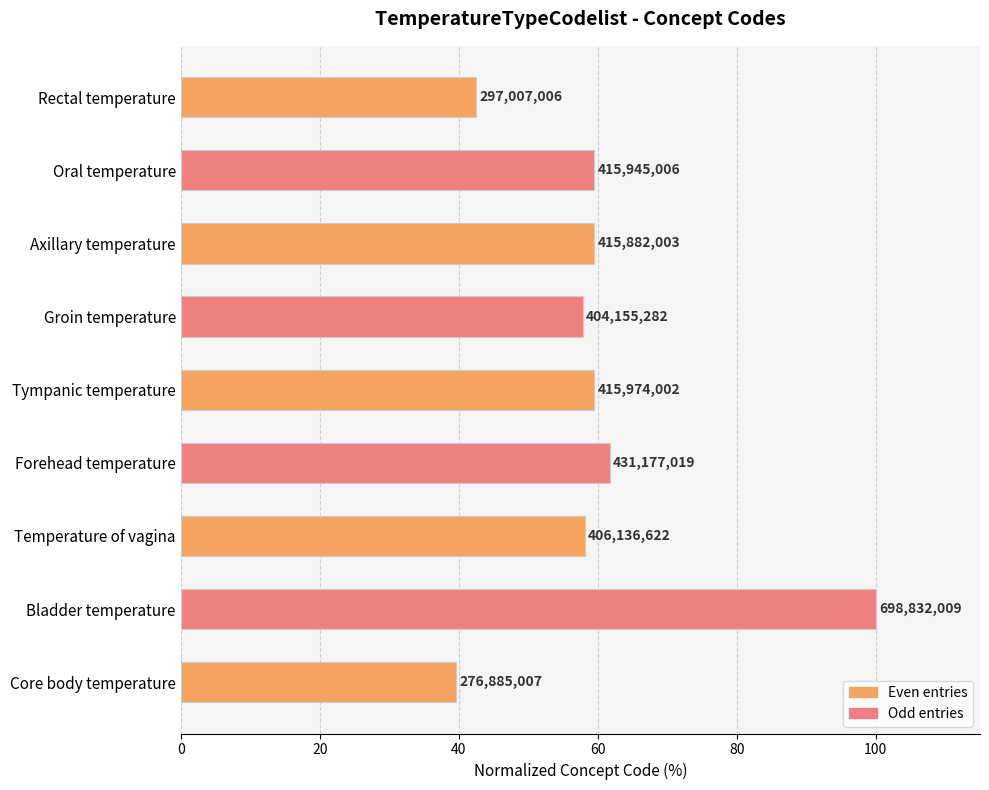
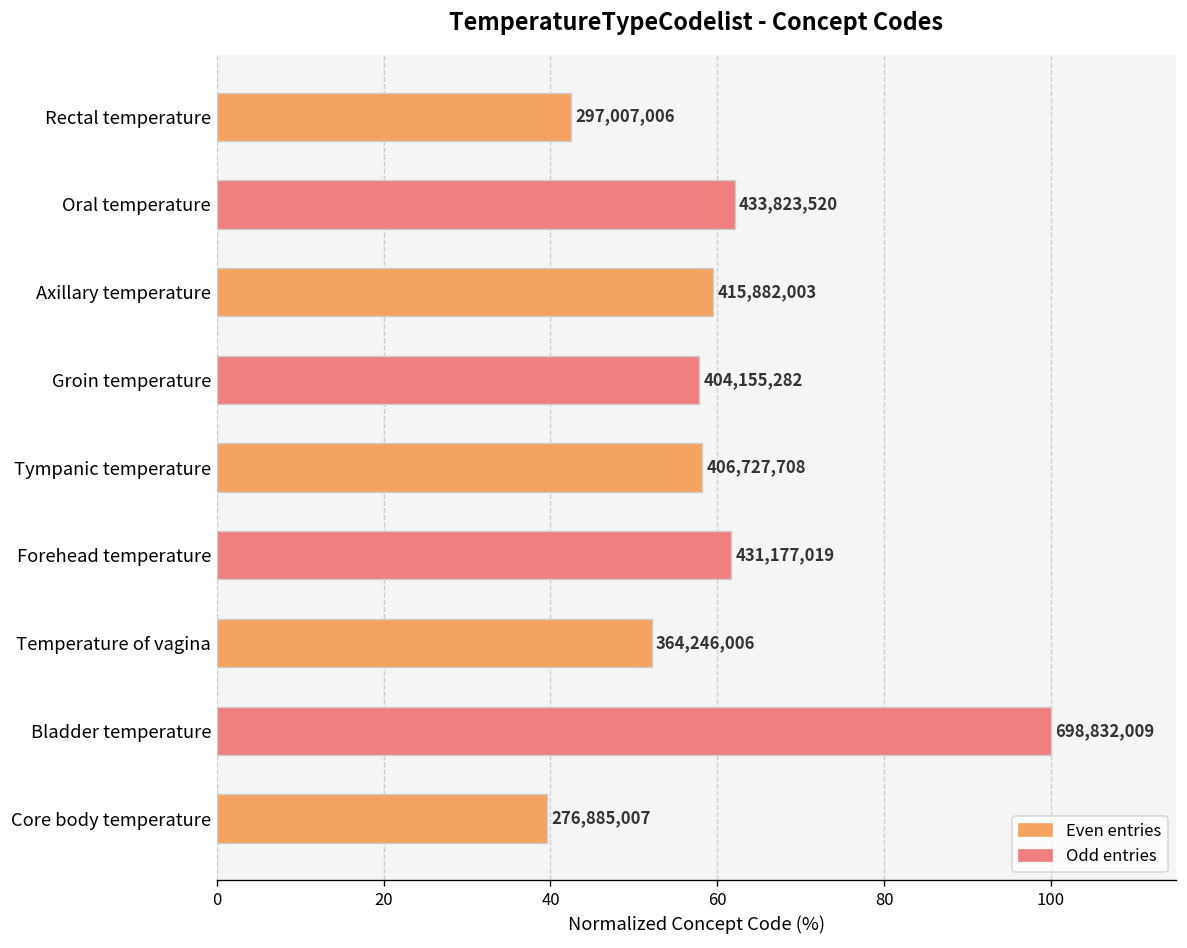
Oral temperature: 415,945,006 -> 433,823,520
Tympanic temperature: 415,974,002 -> 406,727,708
Temperature of vagina: 406,136,622 -> 364,246,006
